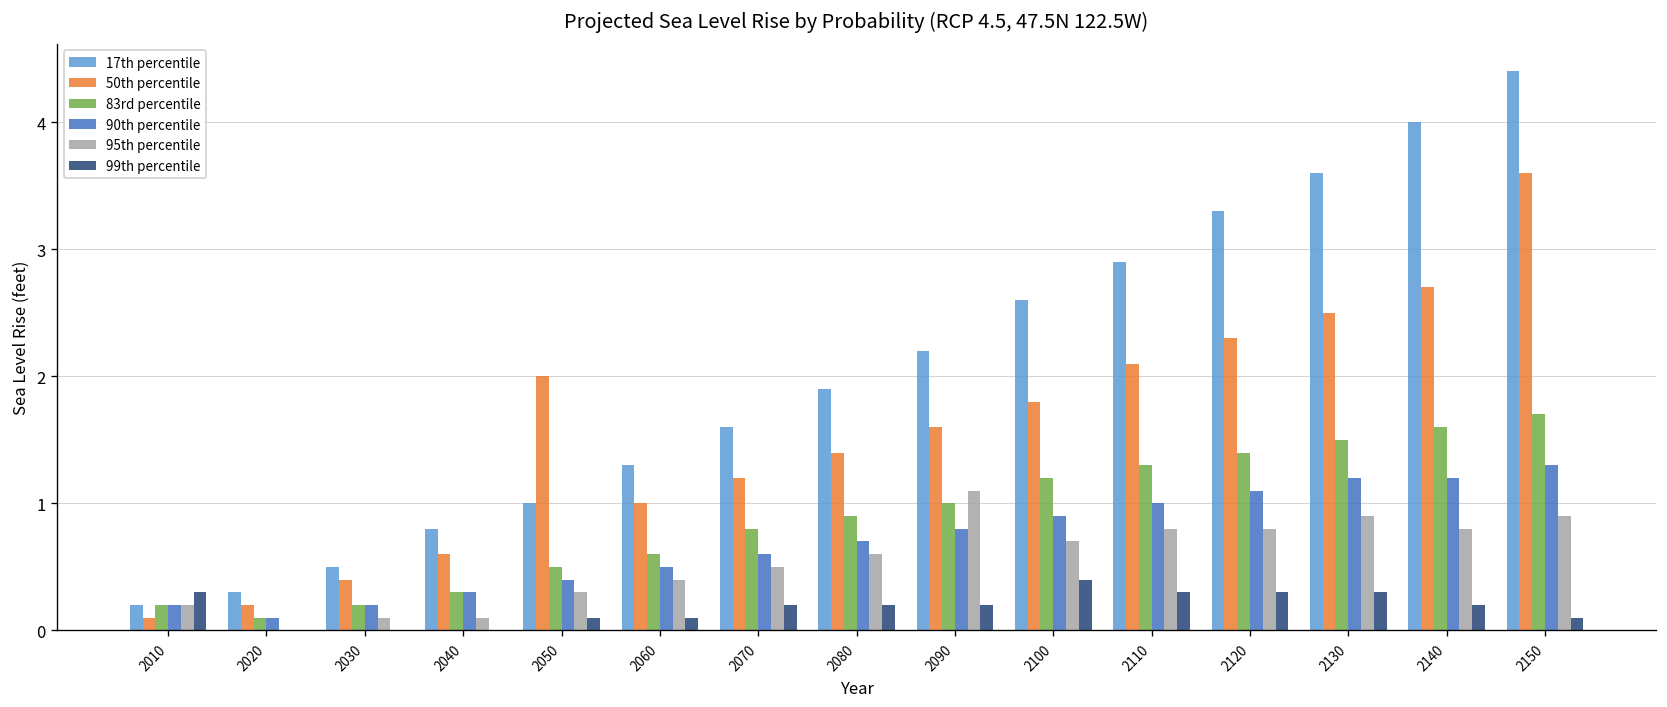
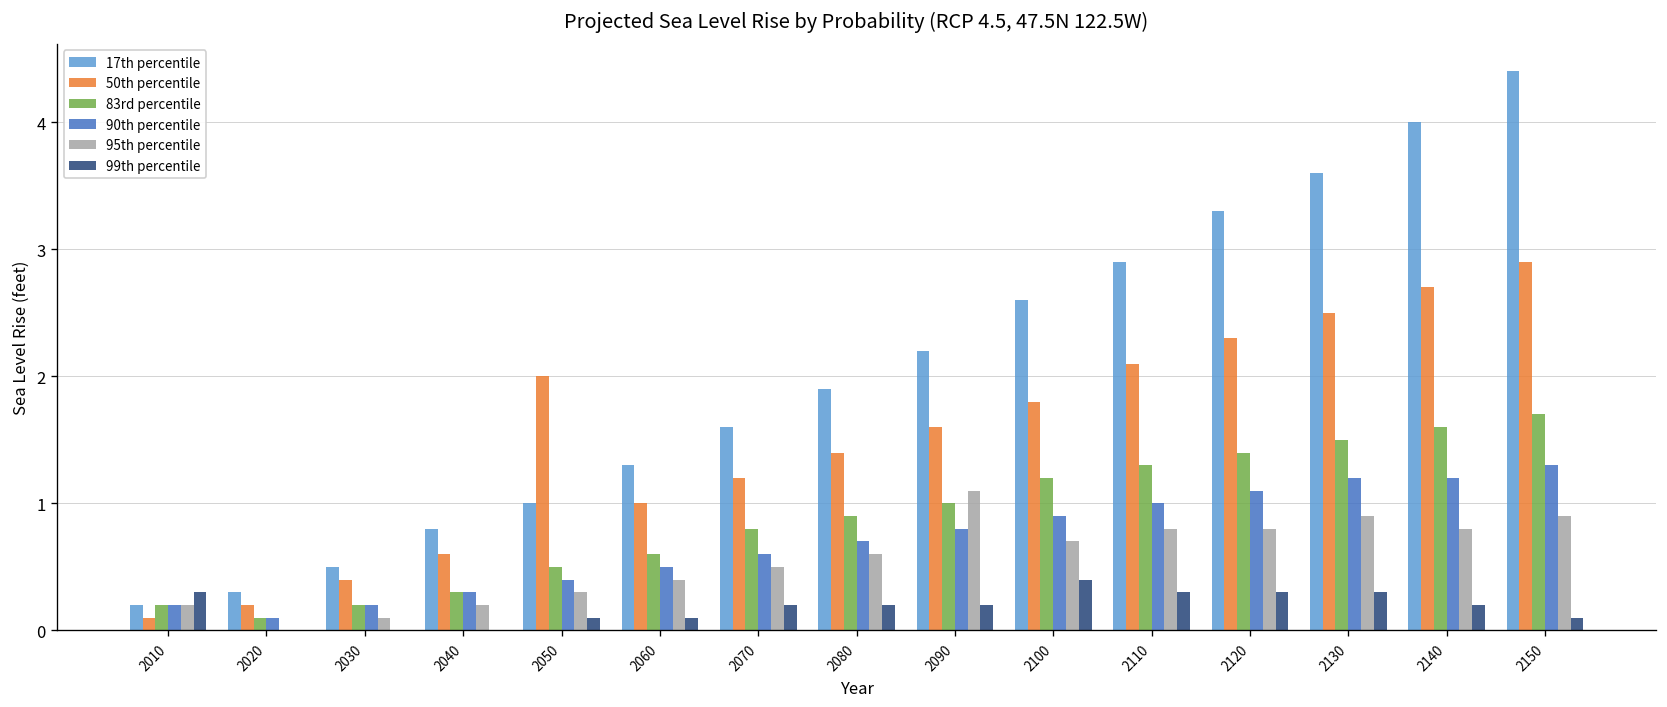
95th percentile, 2040: 0.1 -> 0.2
50th percentile, 2150: 3.6 -> 2.9
